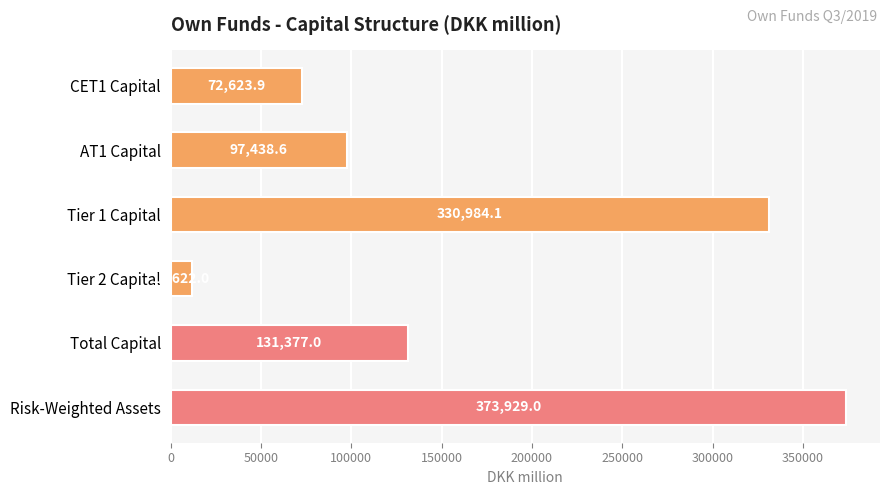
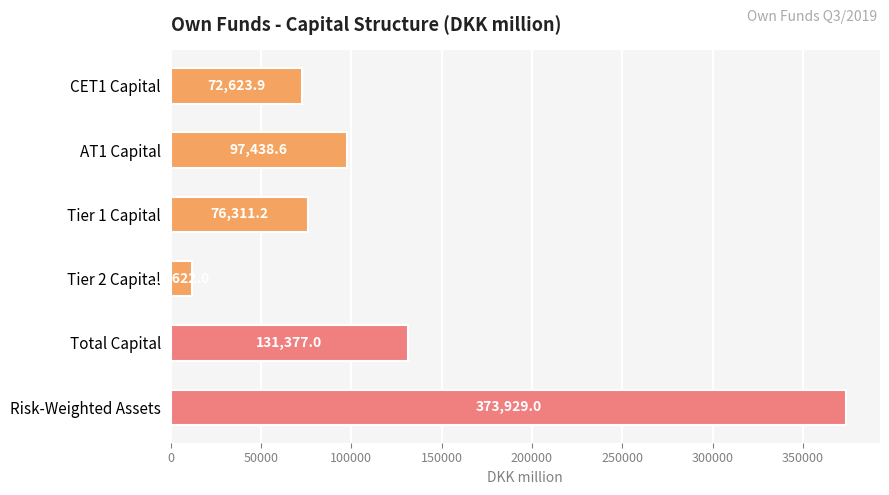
Tier 1 Capital: 330,984.1 -> 76,311.2
